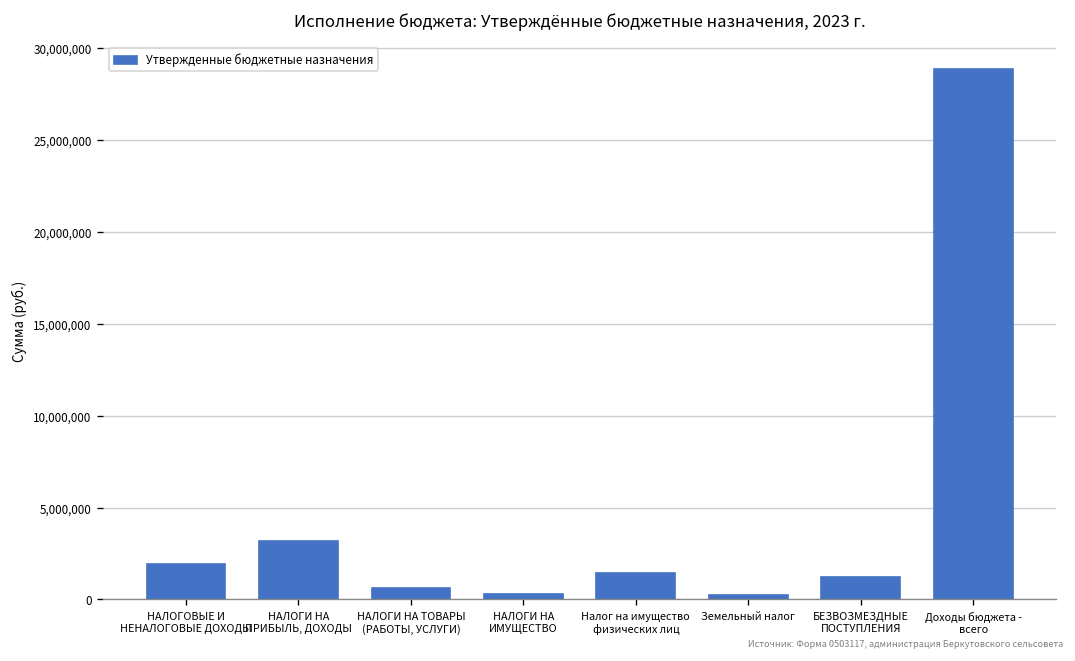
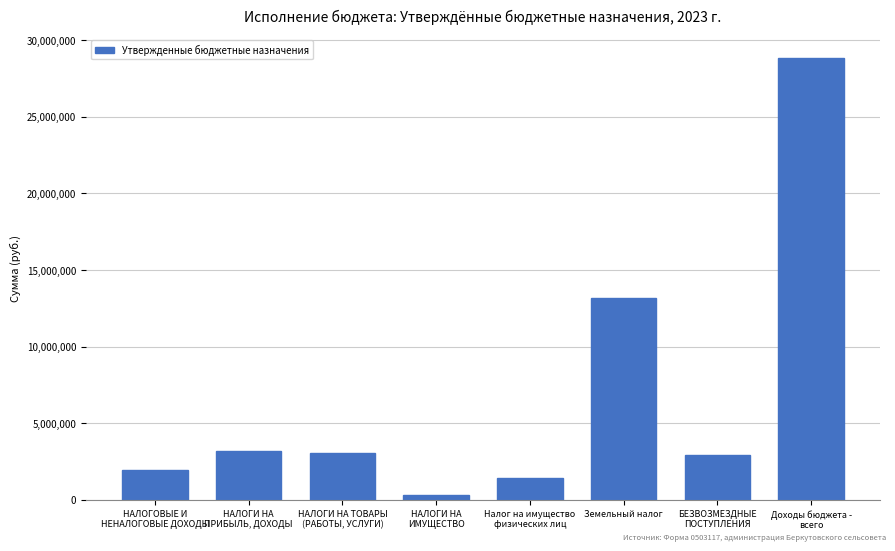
НАЛОГИ НА ТОВАРЫ (РАБОТЫ, УСЛУГИ): 600,000 -> 3,000,000
Земельный налог: 200,000 -> 13,200,000
БЕЗВОЗМЕЗДНЫЕ ПОСТУПЛЕНИЯ: 1,200,000 -> 2,900,000
